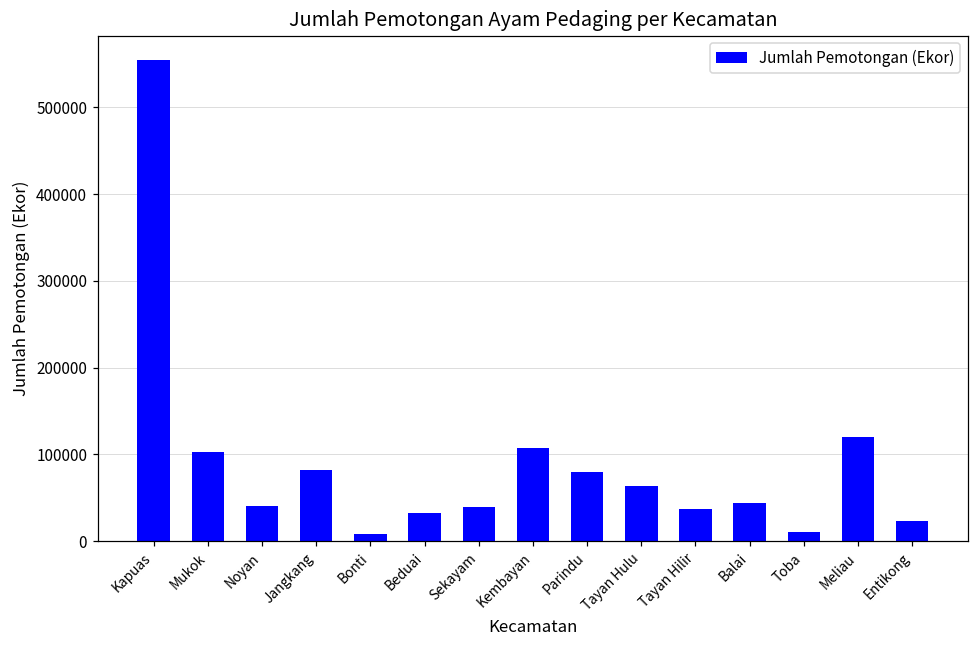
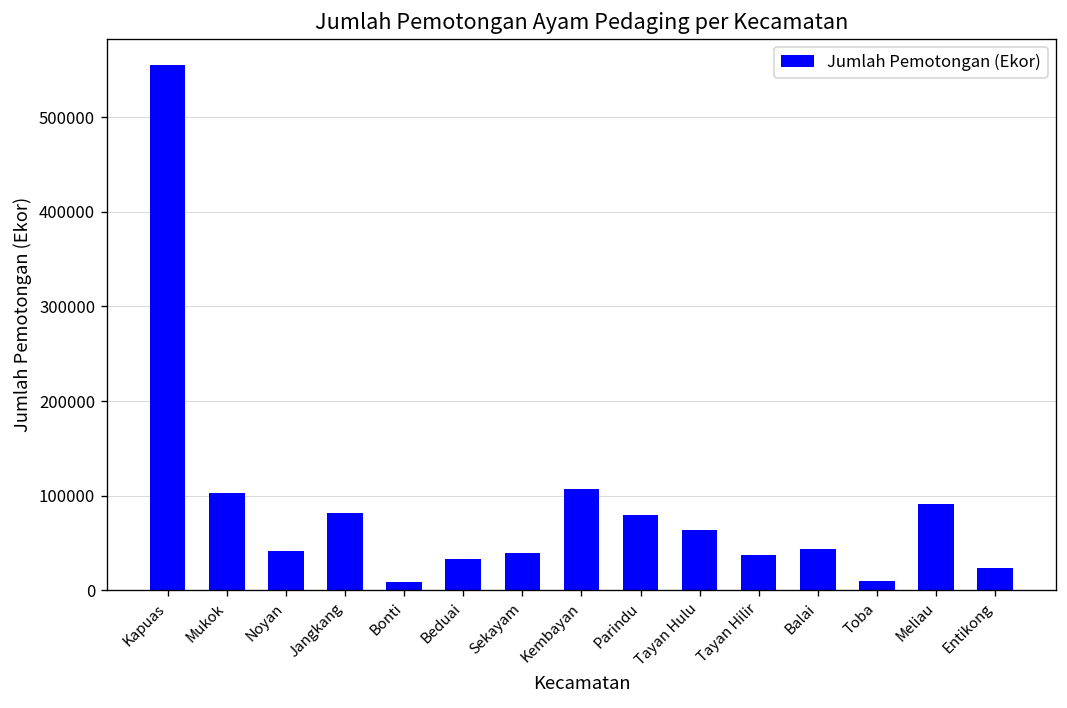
Meliau: 120000 -> 90000
